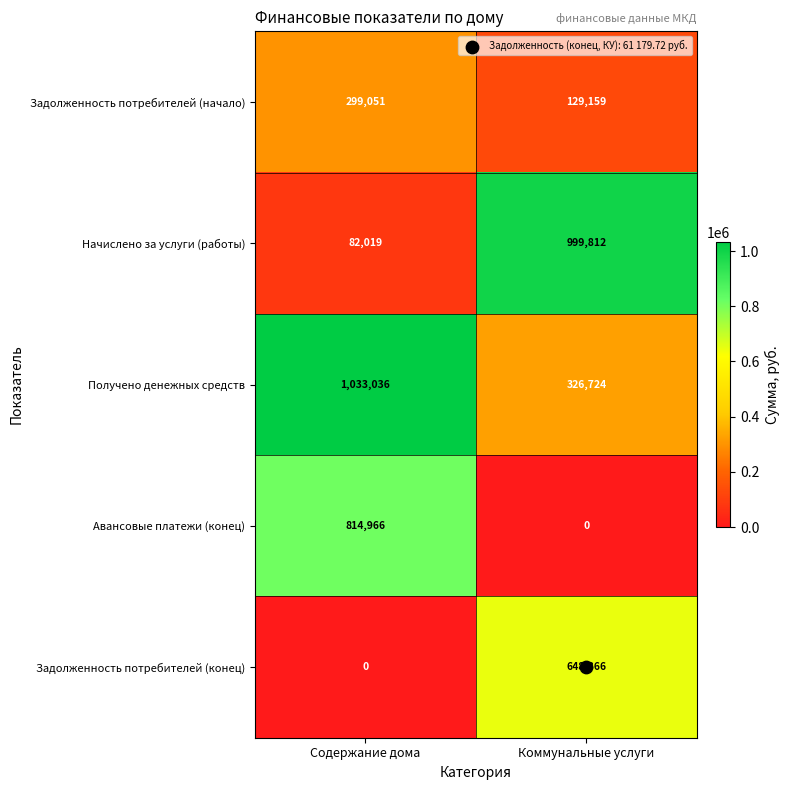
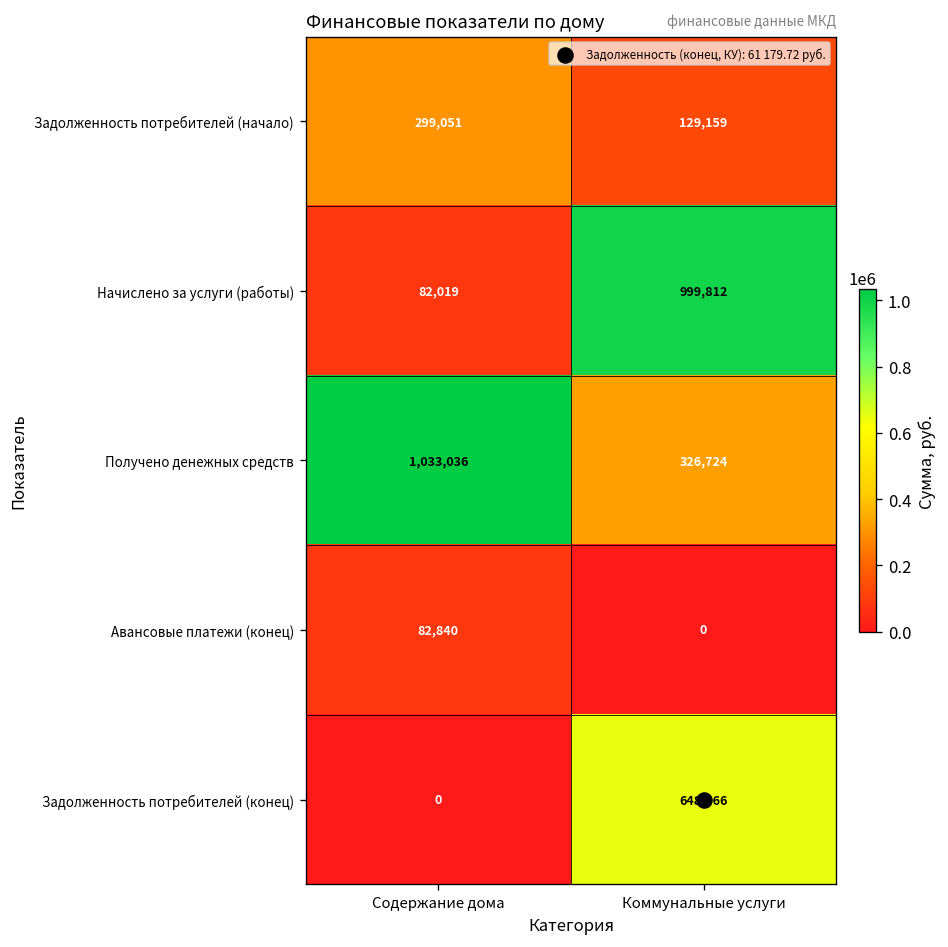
Авансовые платежи (конец), Содержание дома: 814,966 -> 82,840
